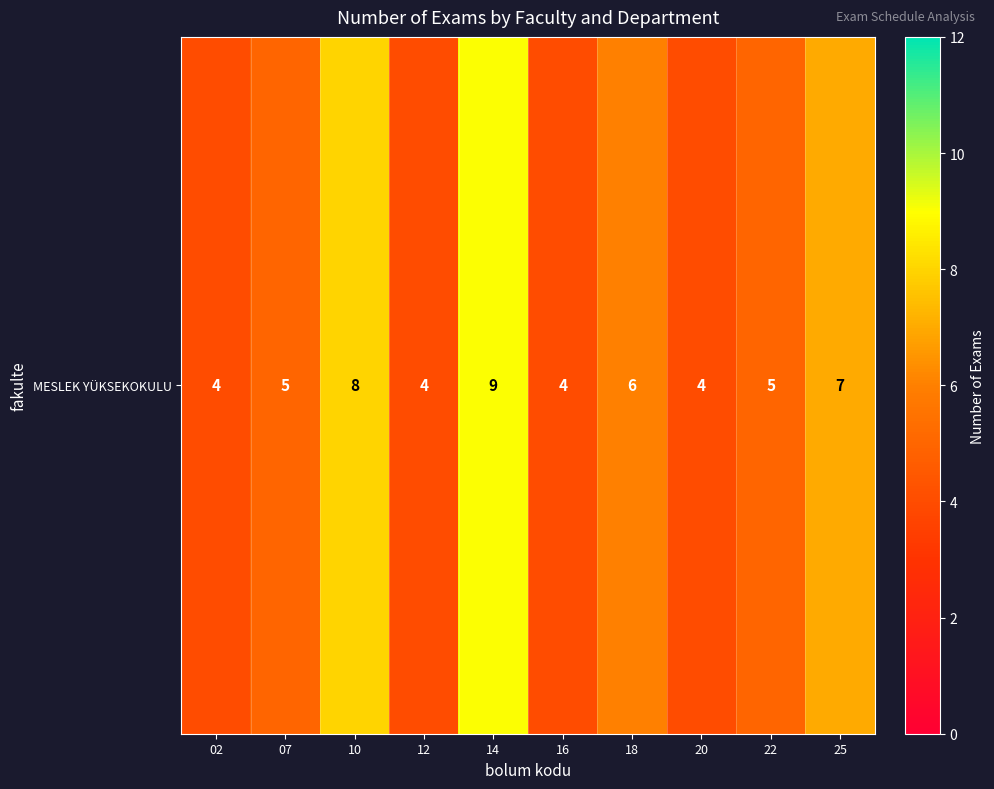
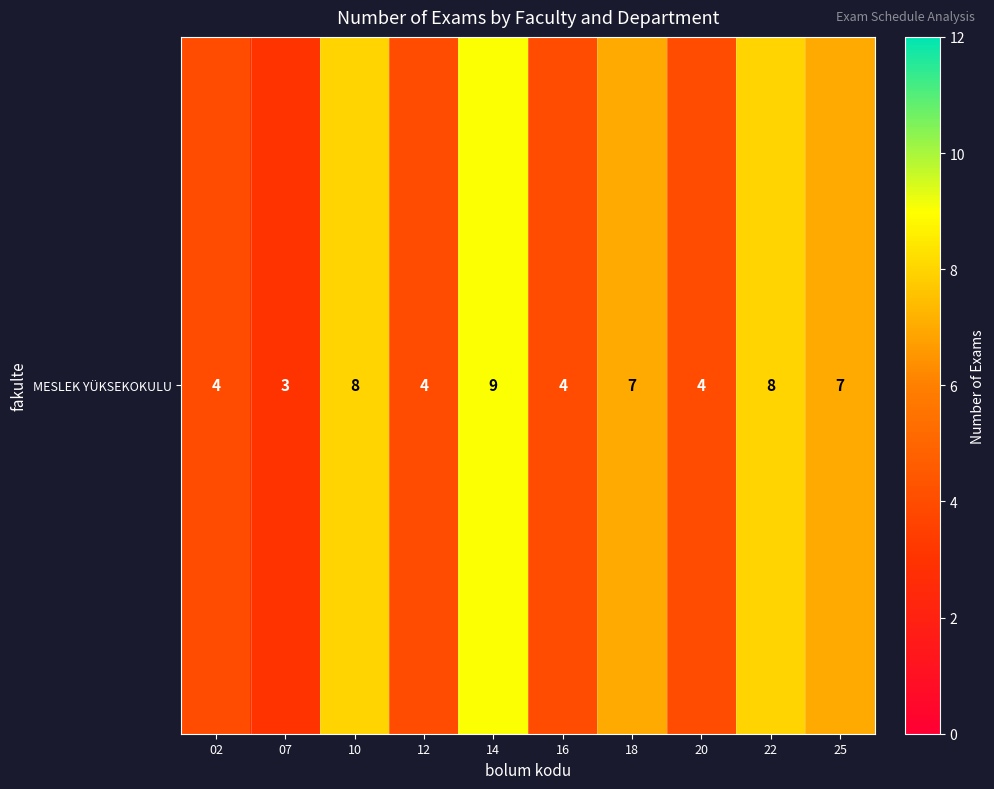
MESLEK YÜKSEKOKULU, 07: 5 -> 3
MESLEK YÜKSEKOKULU, 18: 6 -> 7
MESLEK YÜKSEKOKULU, 22: 5 -> 8
